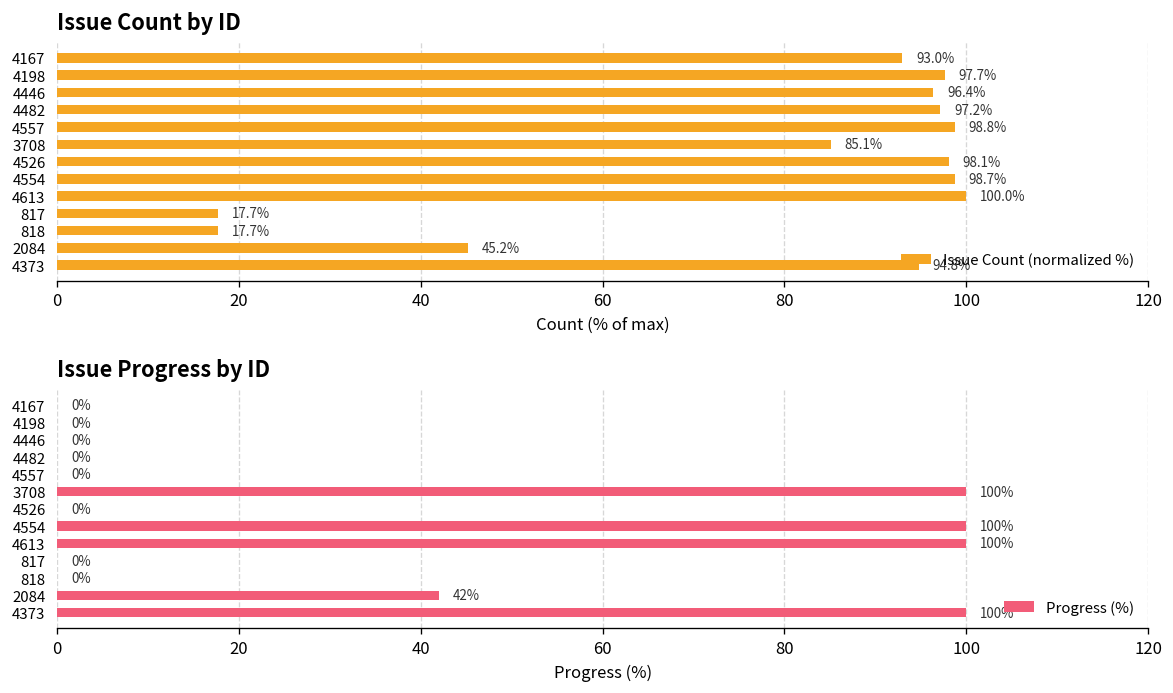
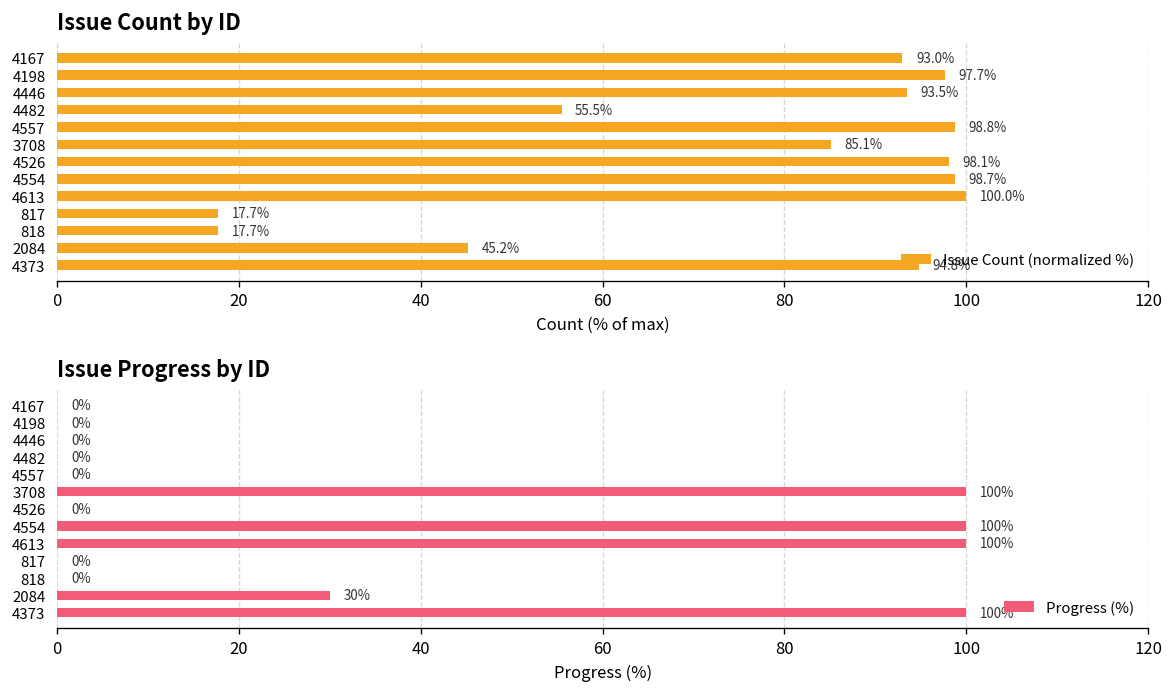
Issue Count by ID, 4446: 96.4% -> 93.5%
Issue Count by ID, 4482: 97.2% -> 55.5%
Issue Progress by ID, 2084: 42% -> 30%
